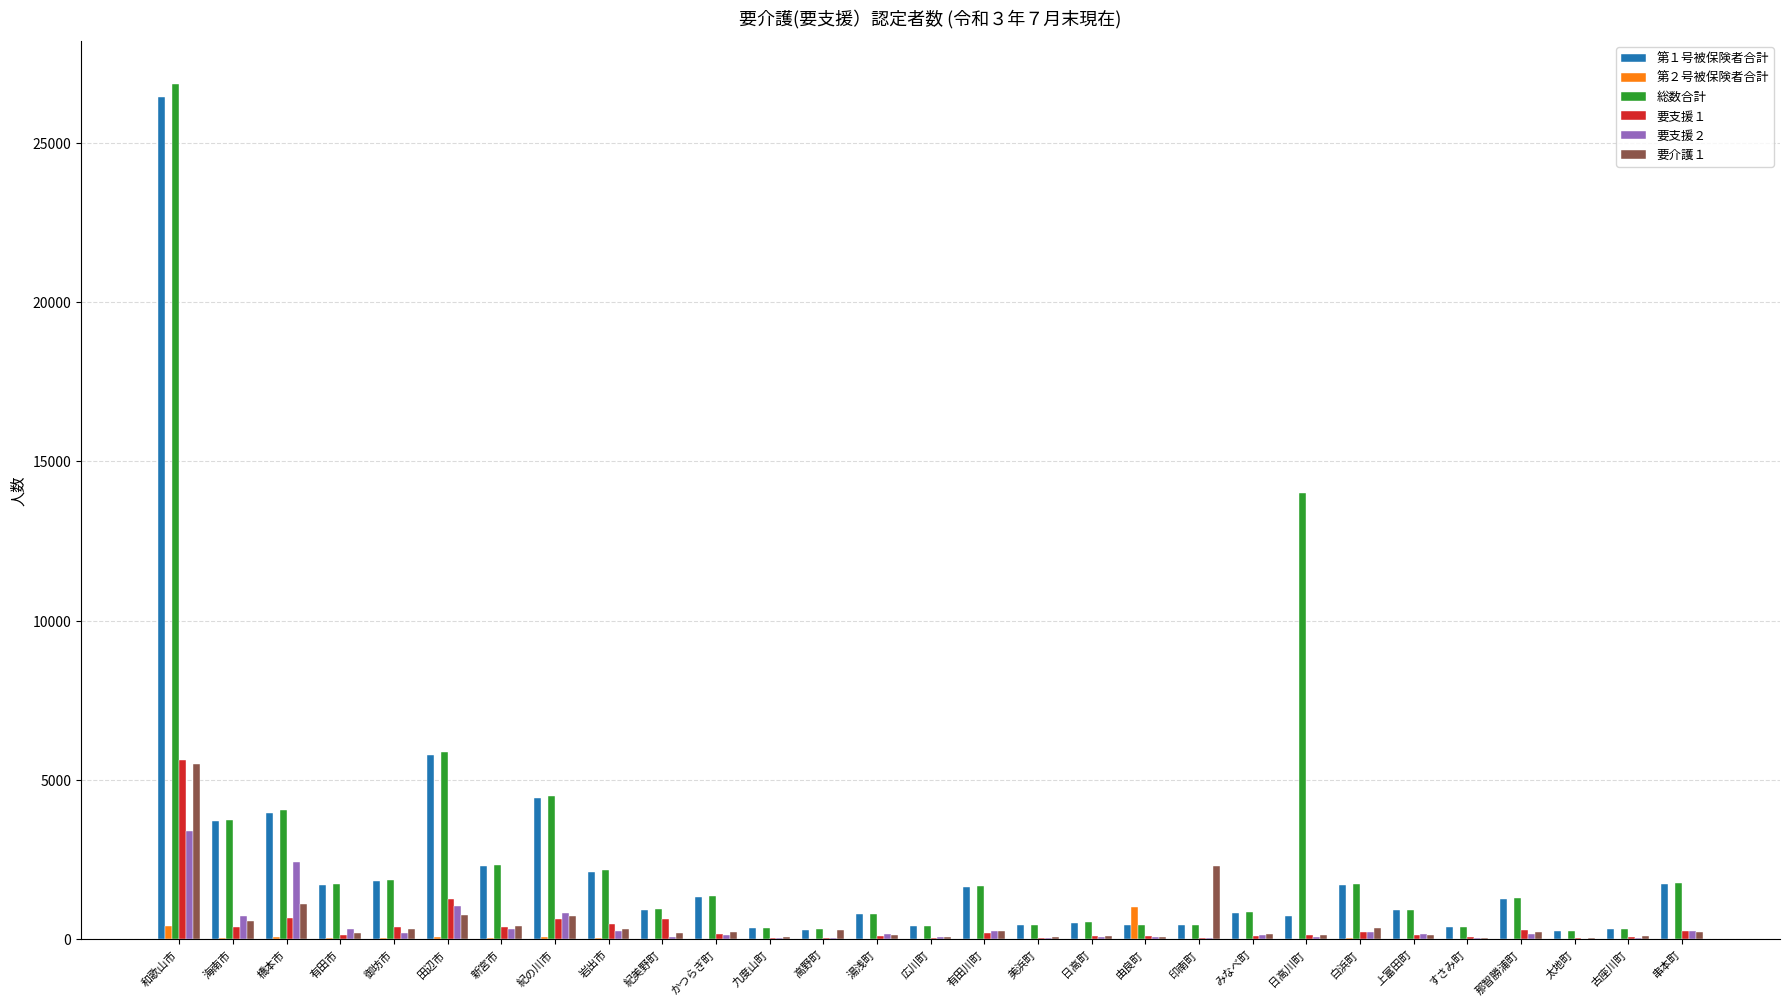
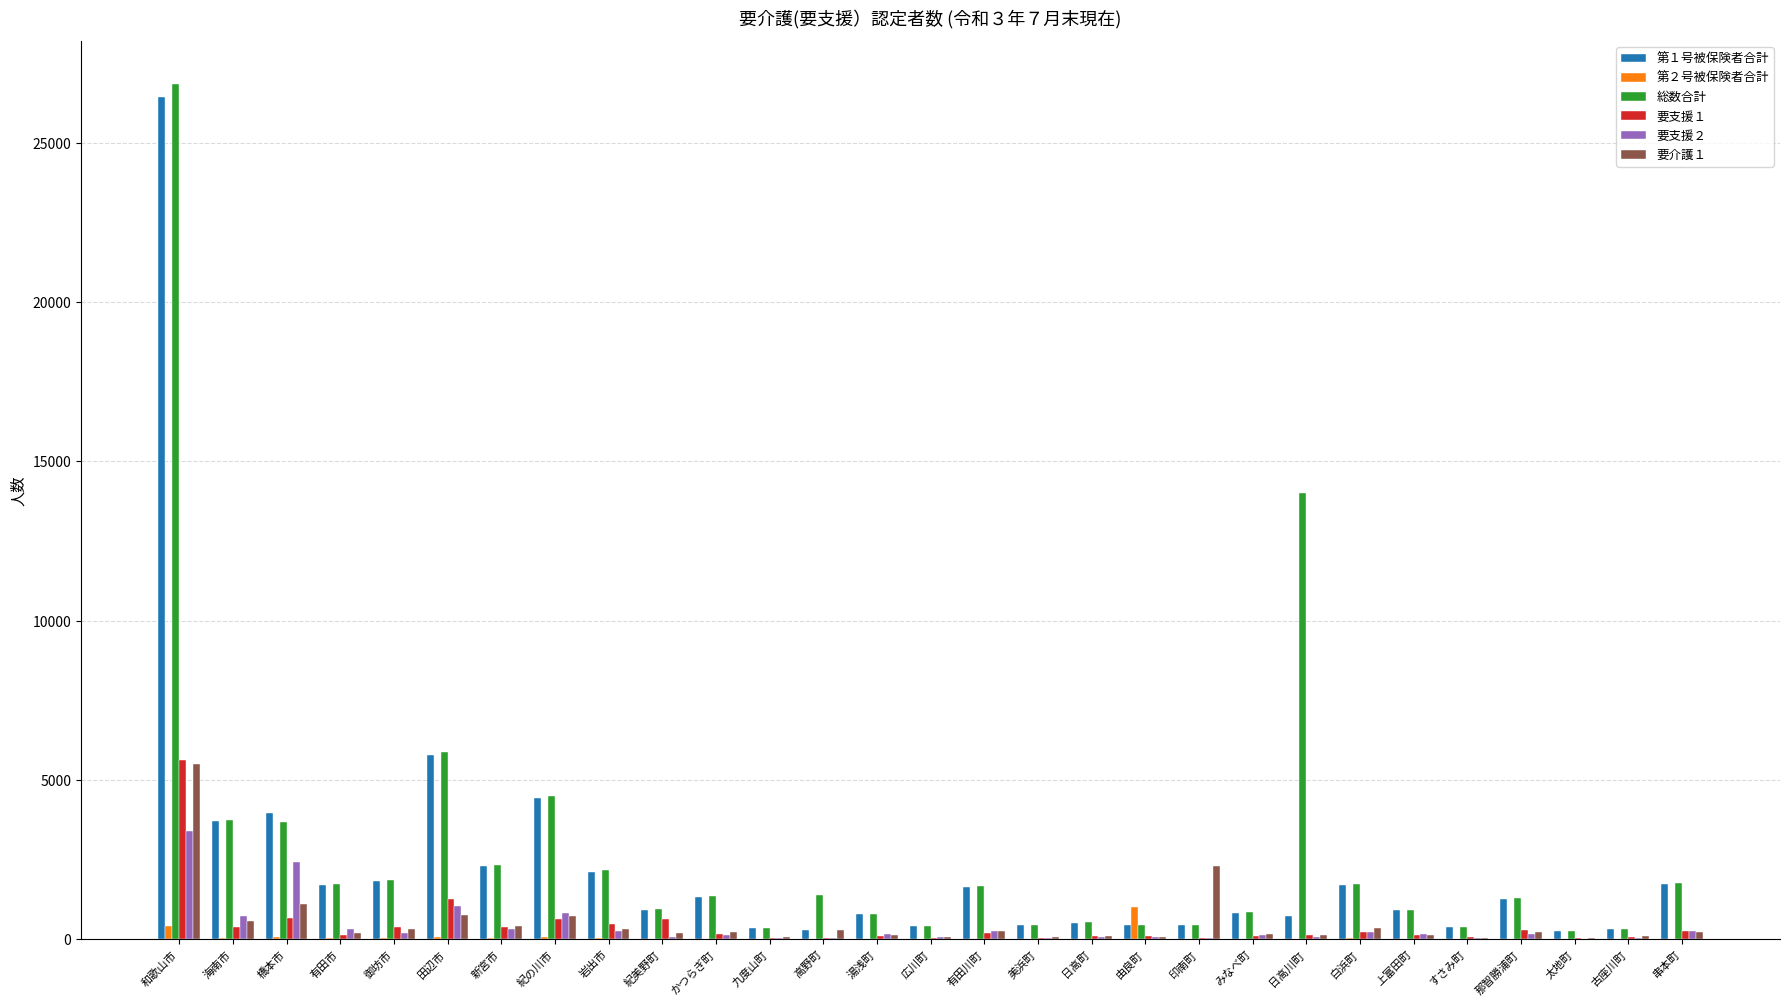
総数合計, 橋本市: 4000 -> 3700
総数合計, 高野町: 300 -> 1400
